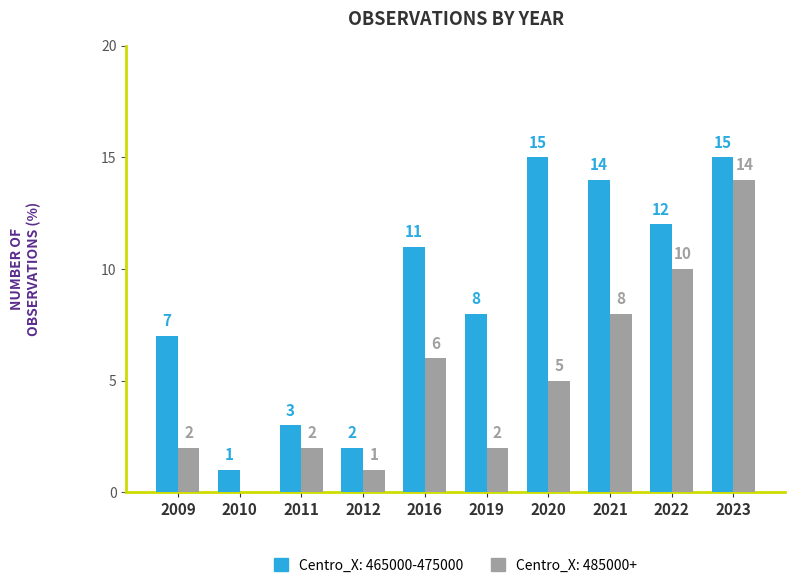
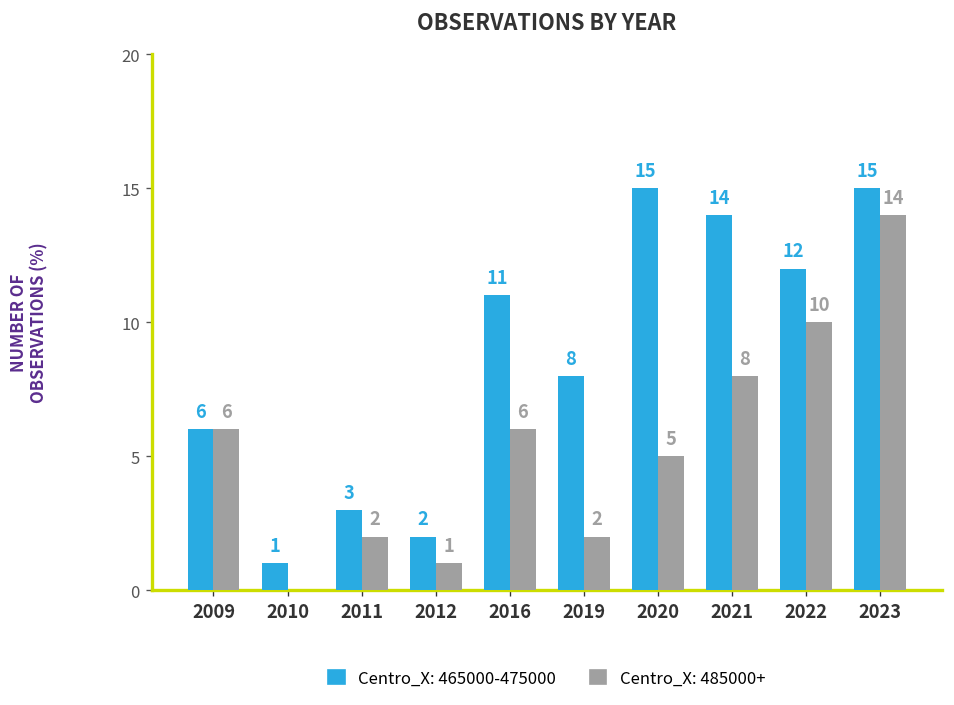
Centro_X: 465000-475000, 2009: 7 -> 6
Centro_X: 485000+, 2009: 2 -> 6
